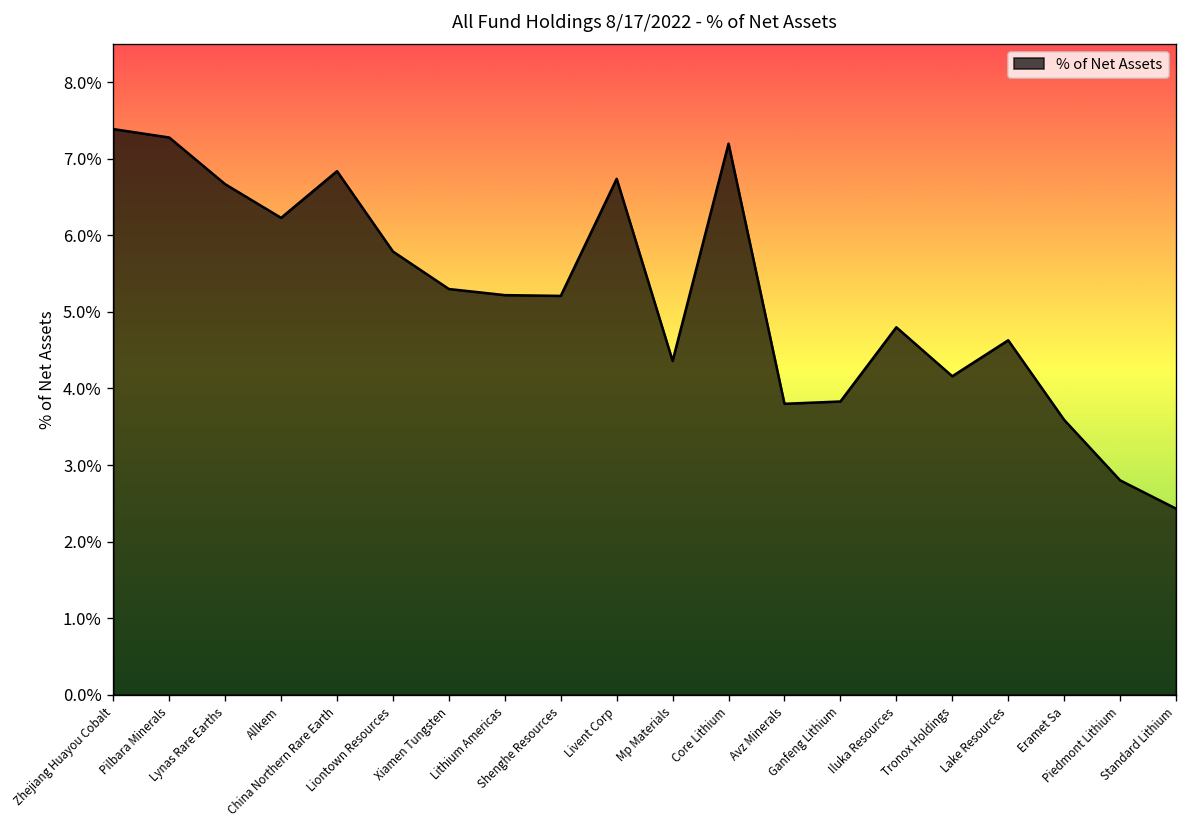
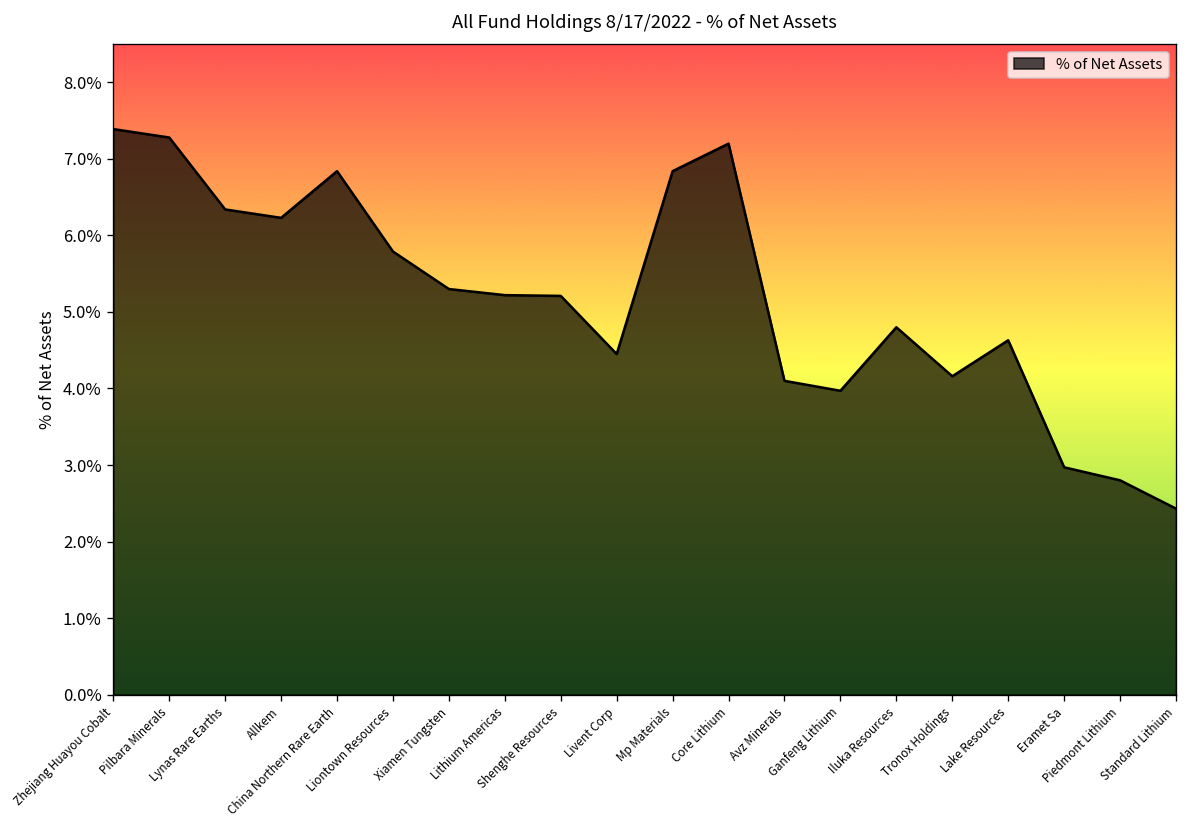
Lynas Rare Earths: 6.7% -> 6.3%
Livent Corp: 6.7% -> 4.5%
Mp Materials: 4.4% -> 6.8%
Avz Minerals: 3.8% -> 4.1%
Ganfeng Lithium: 3.8% -> 4.0%
Eramet Sa: 3.6% -> 3.0%
